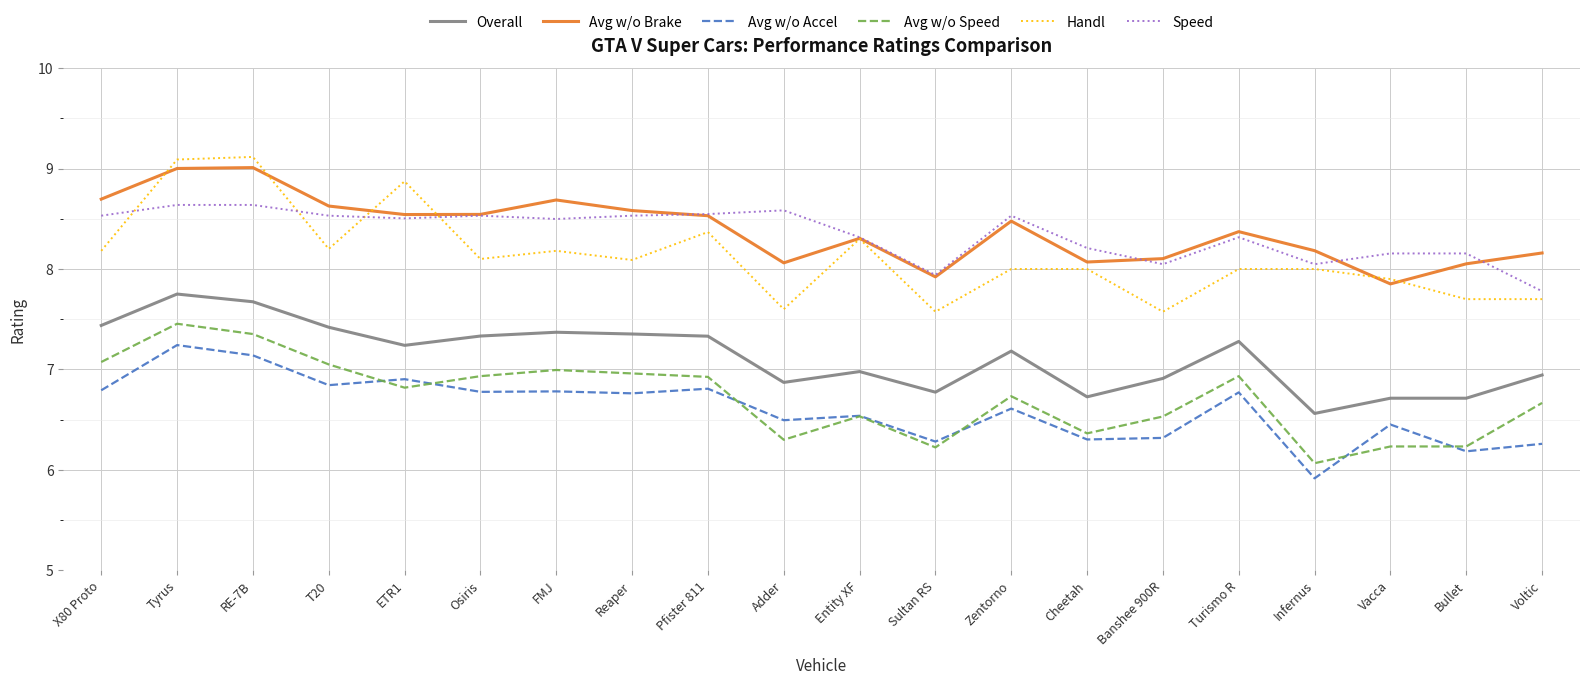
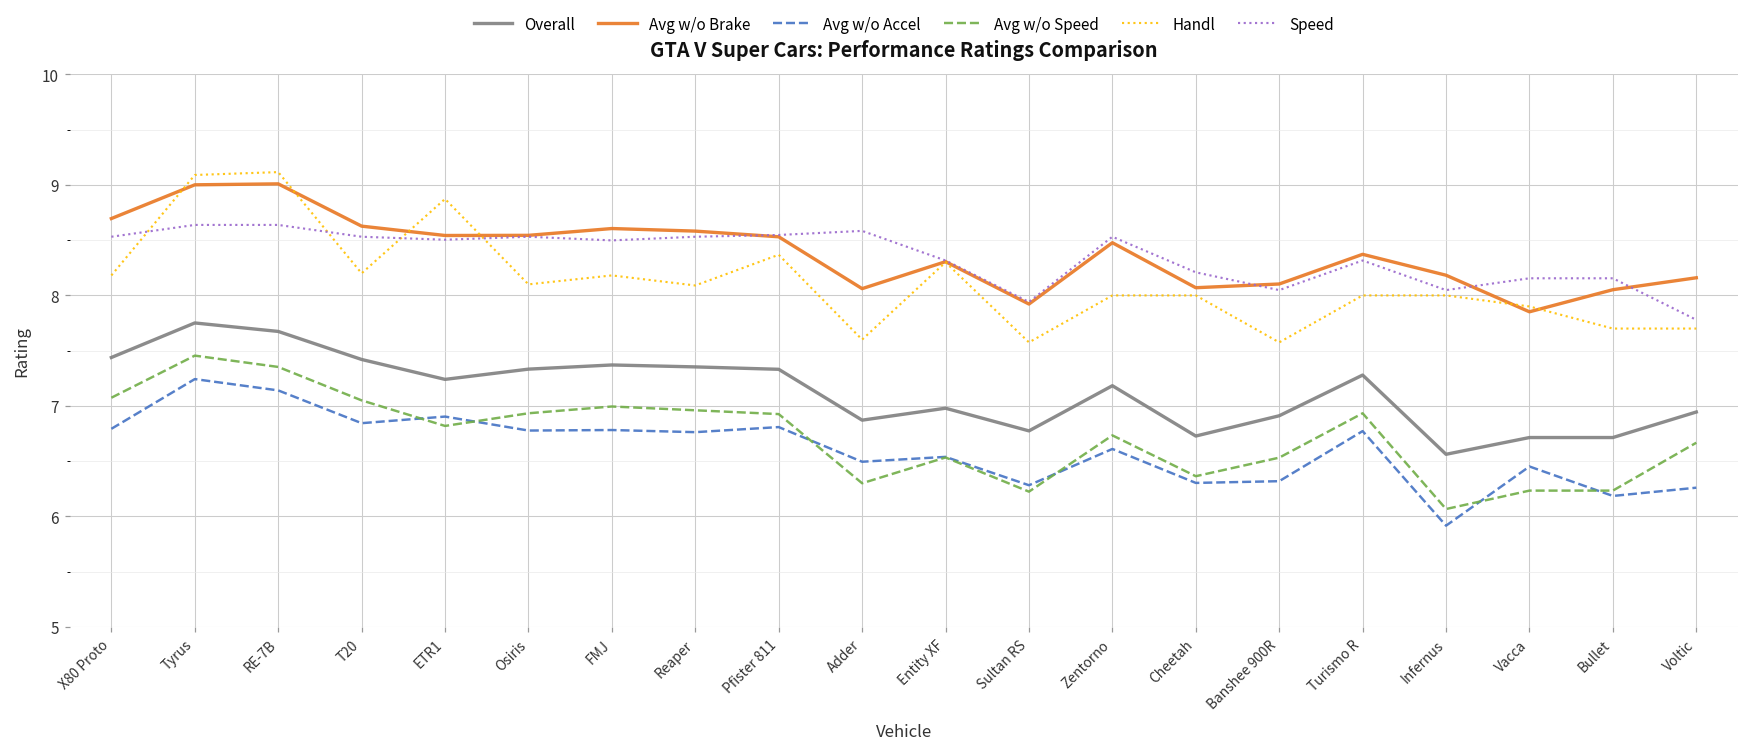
Avg w/o Brake, FMJ: 8.69 -> 8.61
